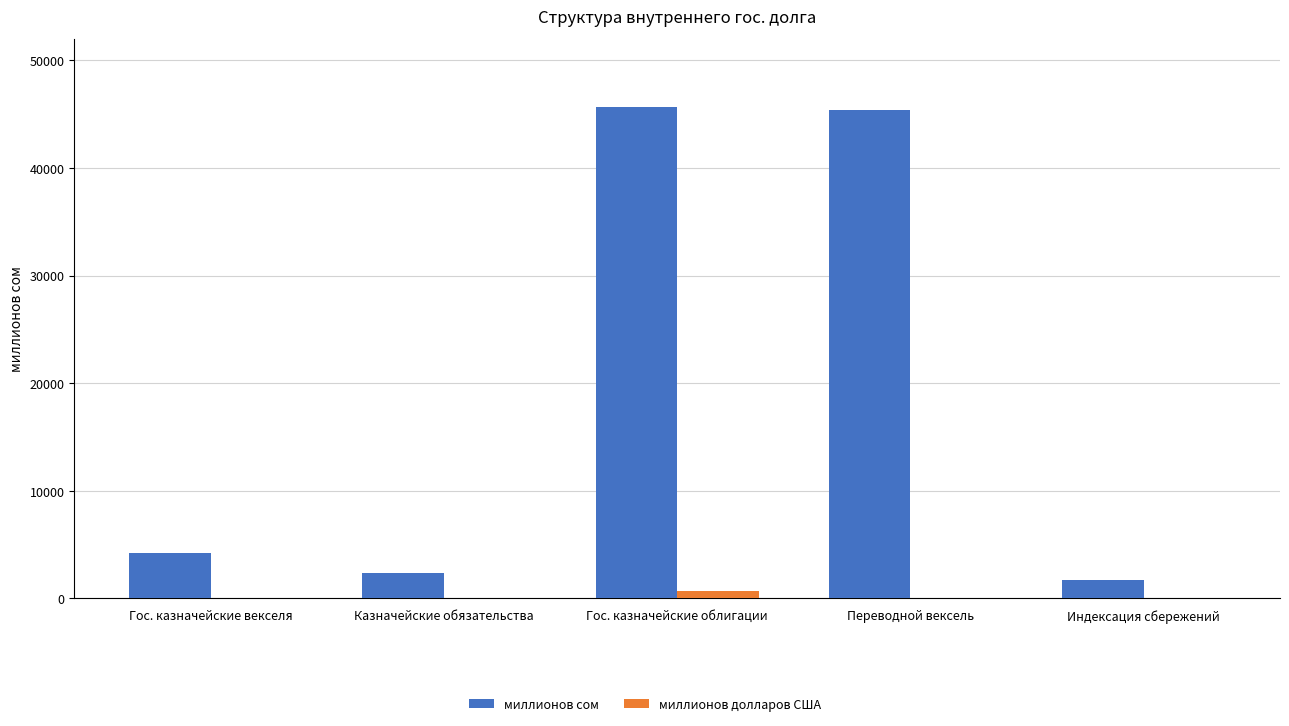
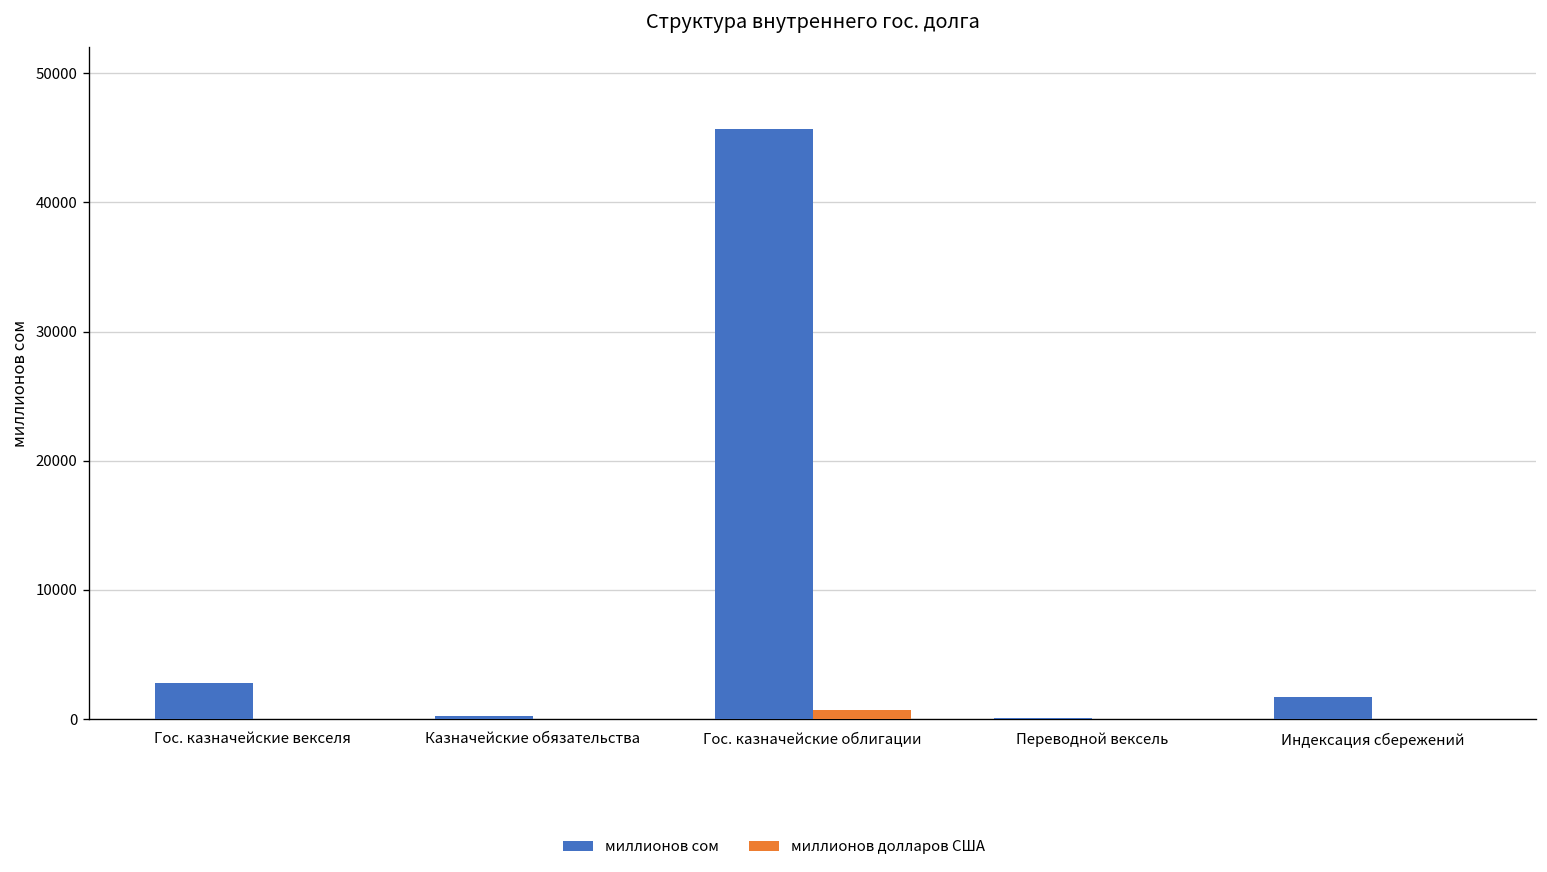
миллионов сом, Гос. казначейские векселя: 4300 -> 2800
миллионов сом, Казначейские обязательства: 2400 -> 200
миллионов сом, Переводной вексель: 45400 -> 0
